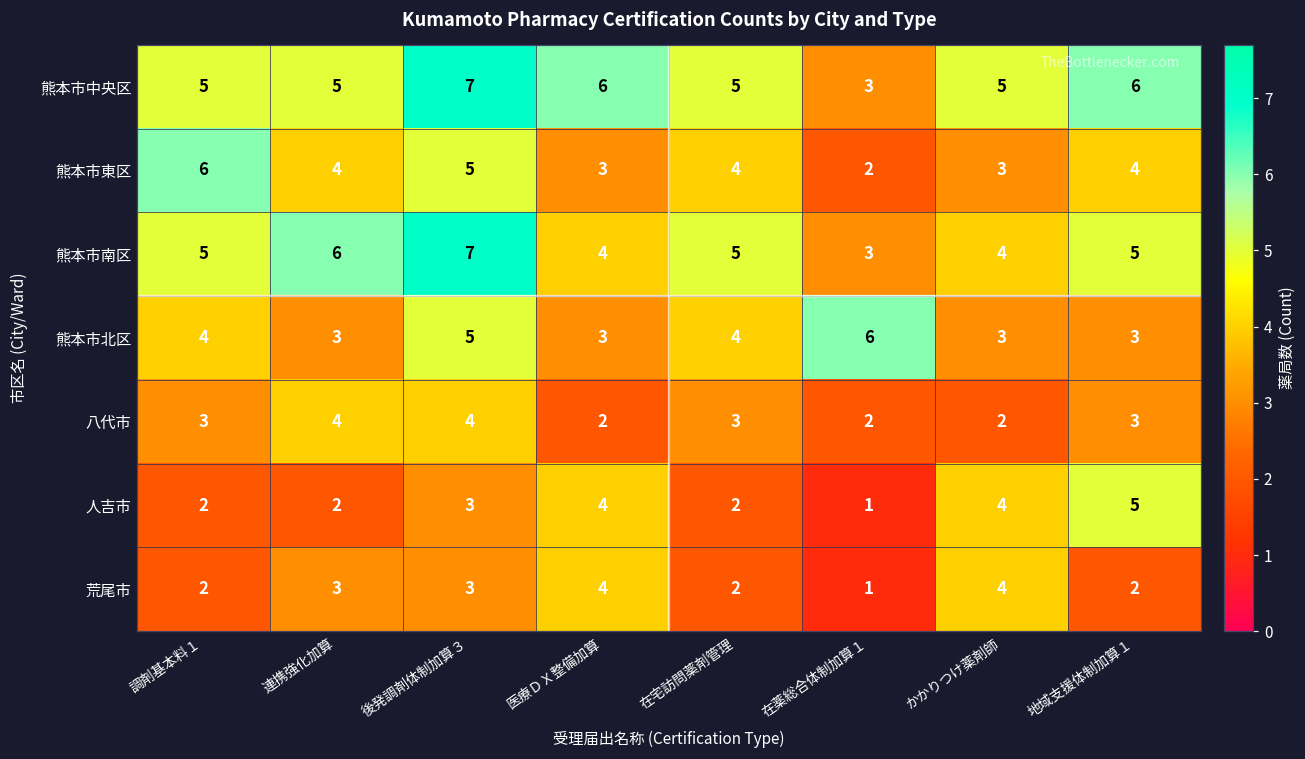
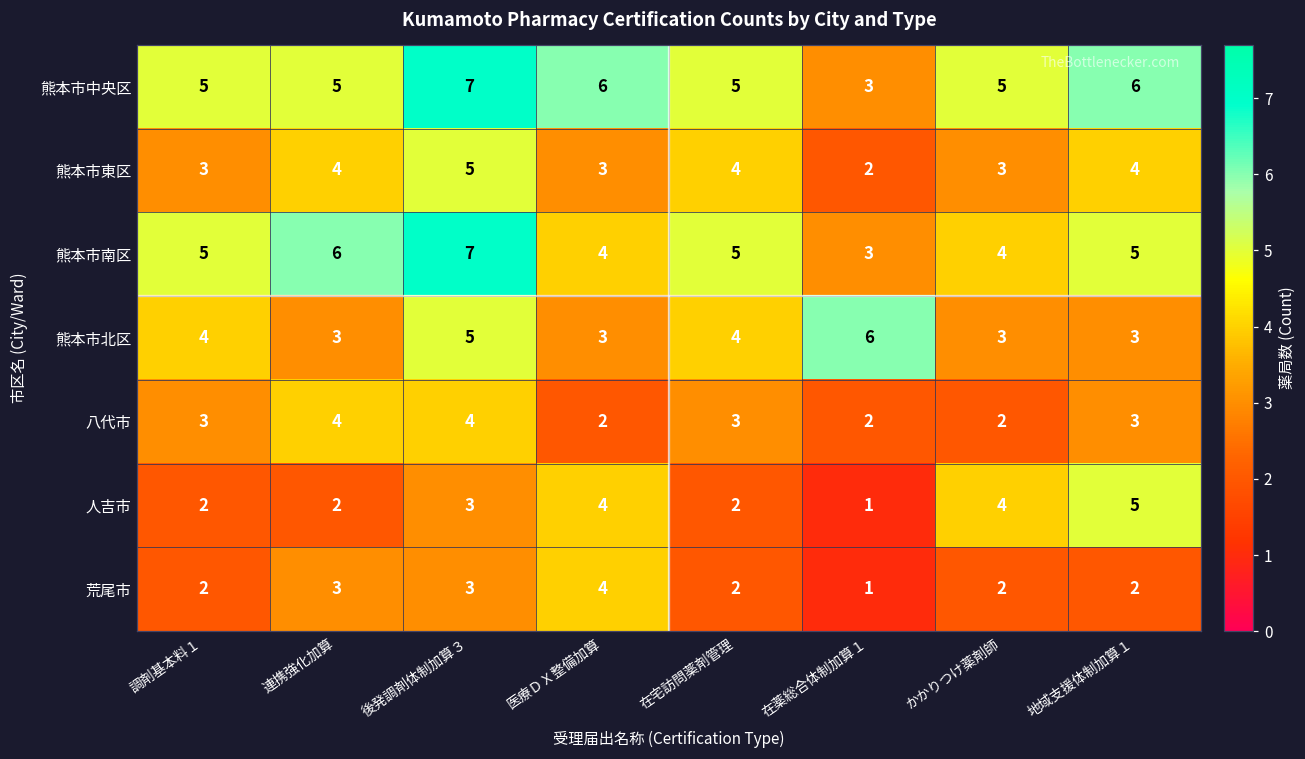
熊本市東区, 調剤基本料１: 6 -> 3
荒尾市, かかりつけ薬剤師: 4 -> 2
